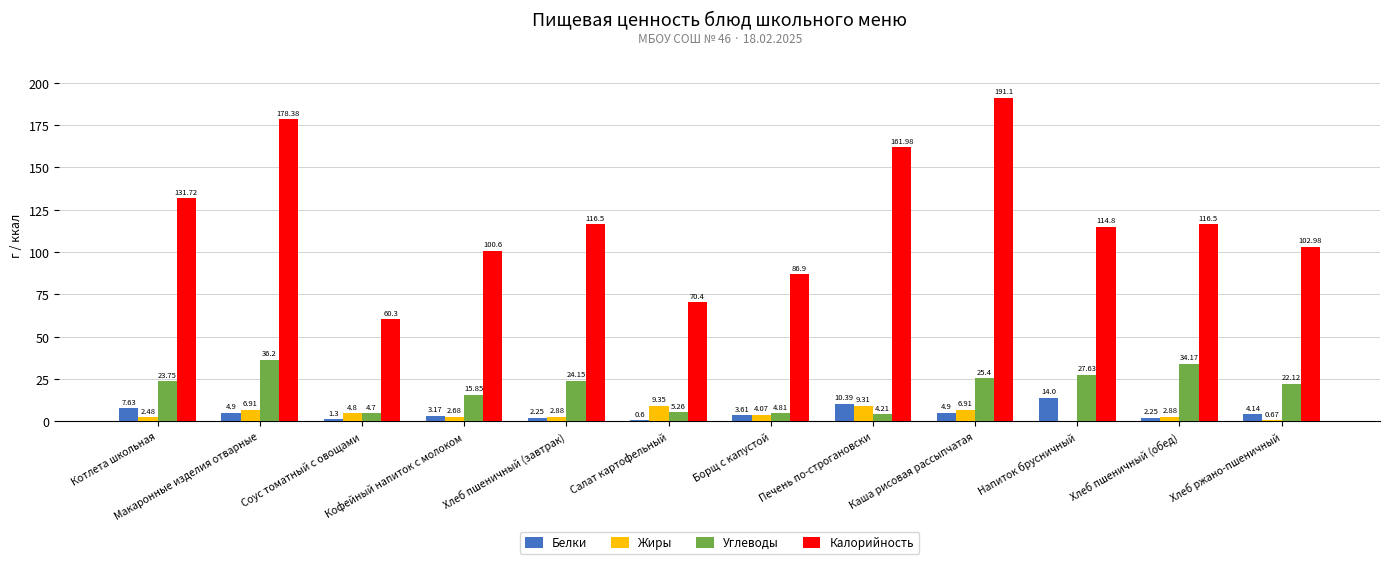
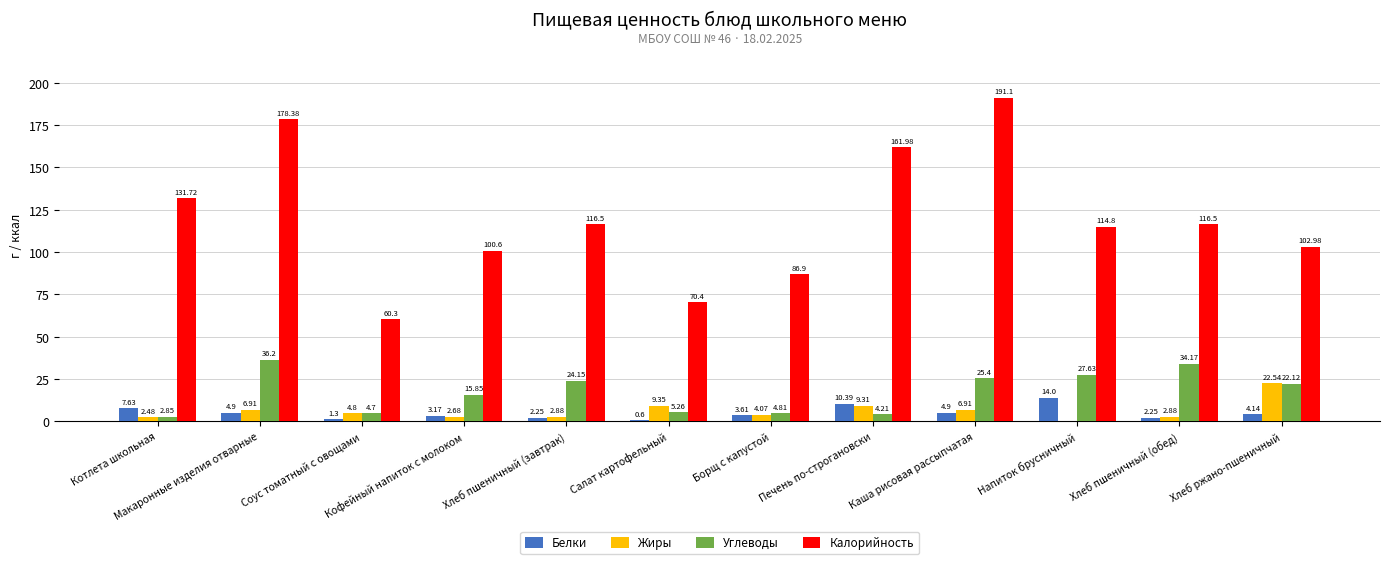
Углеводы, Котлета школьная: 23.75 -> 2.85
Жиры, Хлеб ржано-пшеничный: 0.67 -> 22.54
